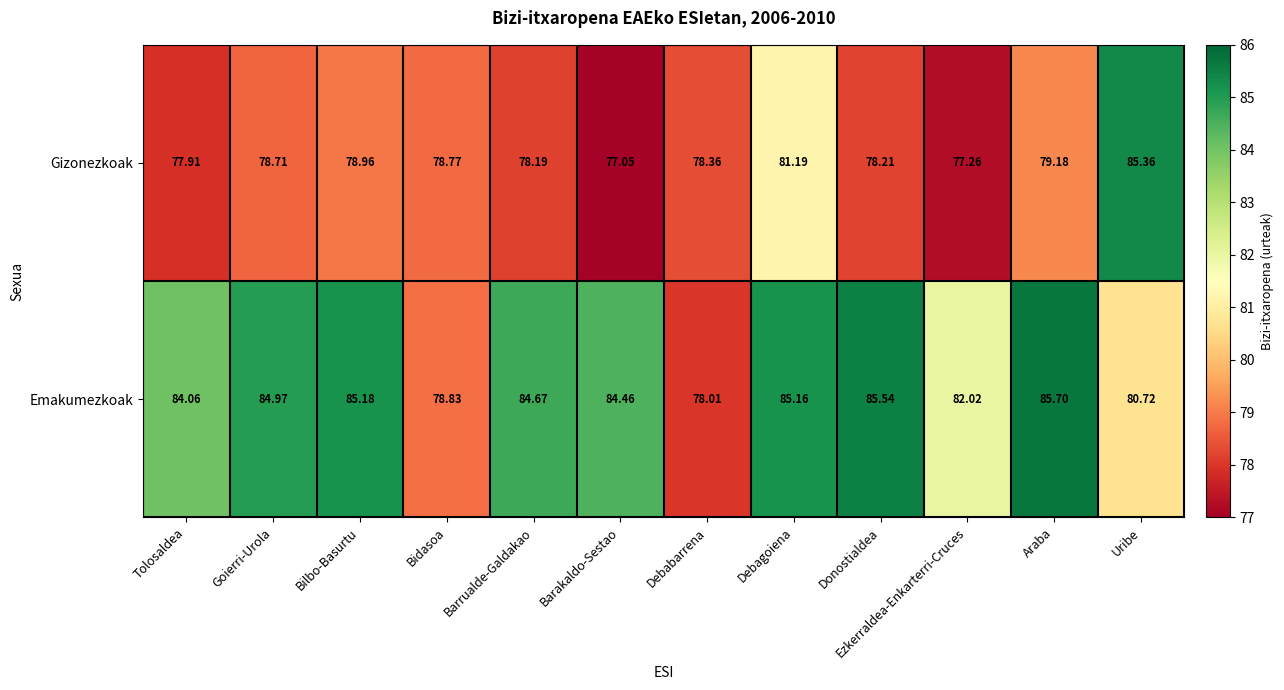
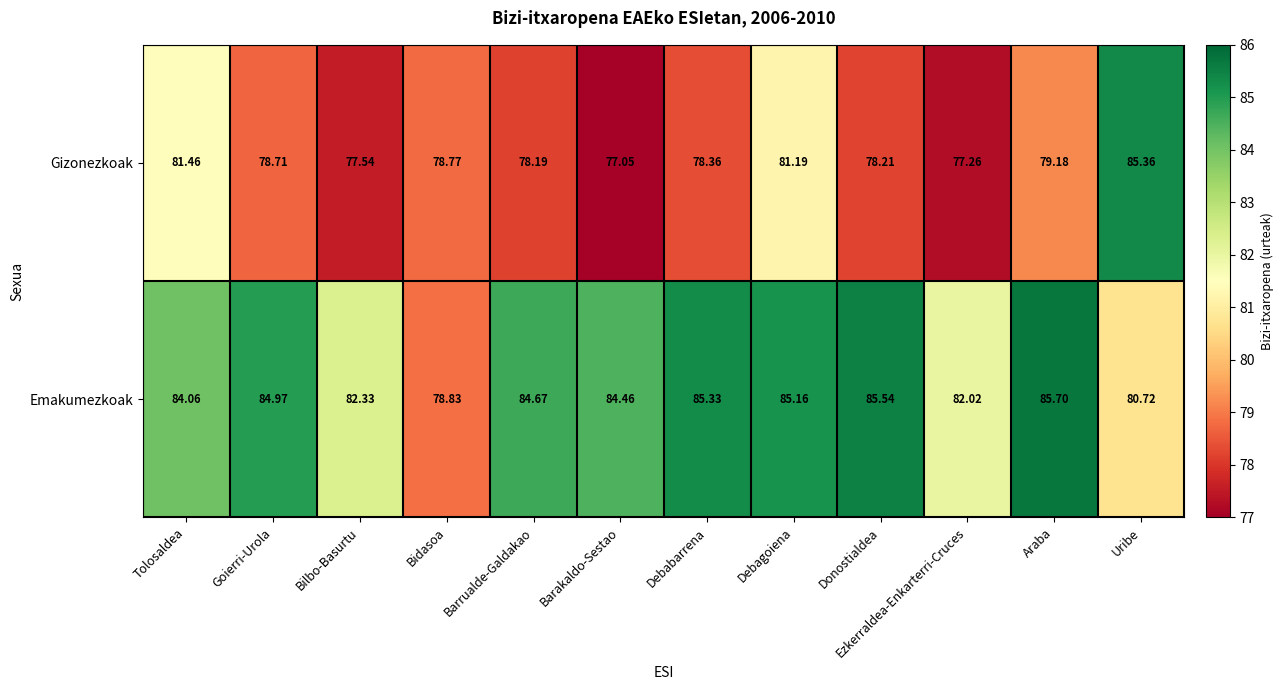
Gizonezkoak, Tolosaldea: 77.91 -> 81.46
Gizonezkoak, Bilbo-Basurtu: 78.96 -> 77.54
Emakumezkoak, Bilbo-Basurtu: 85.18 -> 82.33
Emakumezkoak, Debabarrena: 78.01 -> 85.33
